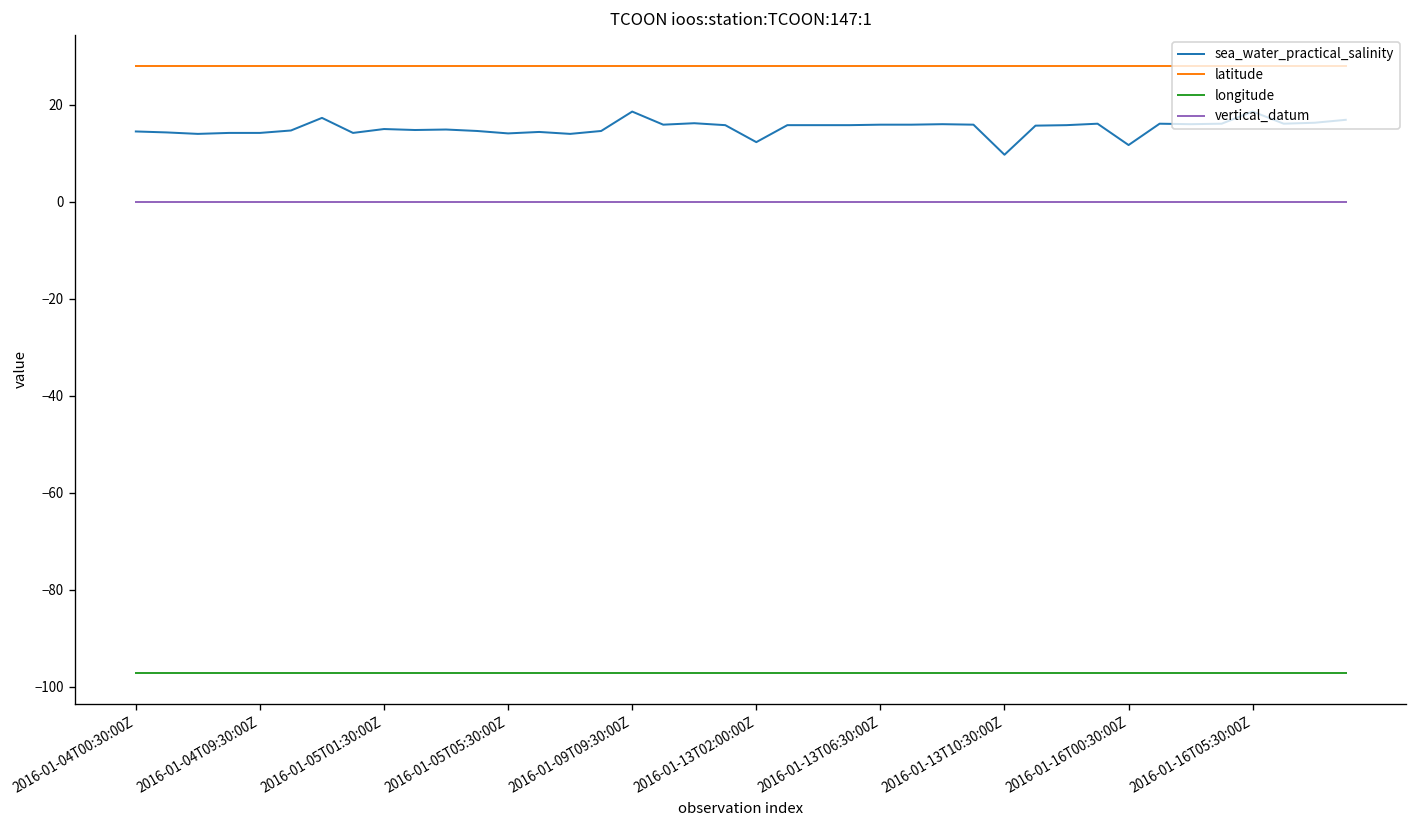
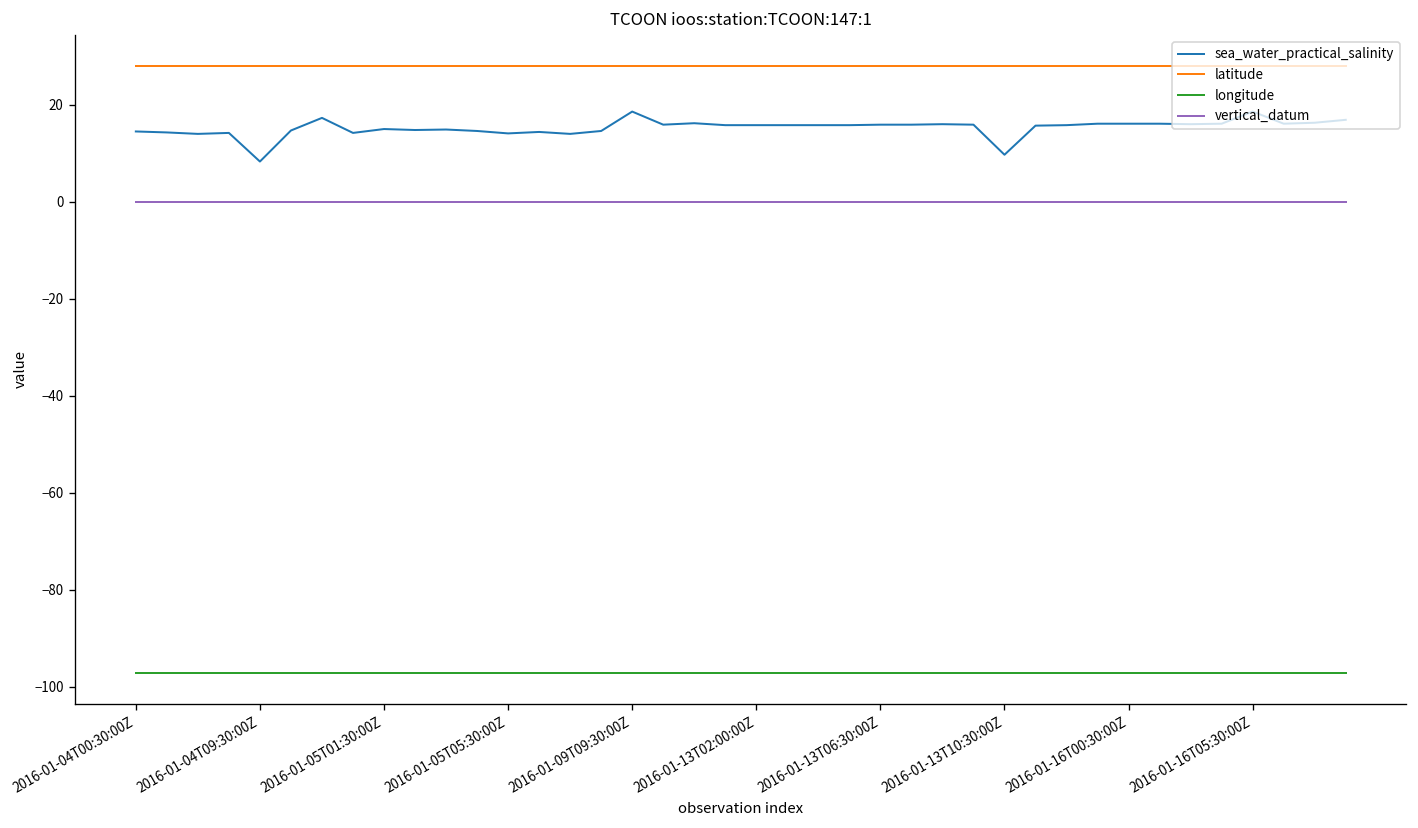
sea_water_practical_salinity, 2016-01-04T09:30:00Z: 14 -> 8
sea_water_practical_salinity, 2016-01-13T02:00:00Z: 12 -> 16
sea_water_practical_salinity, 2016-01-16T00:30:00Z: 12 -> 16
